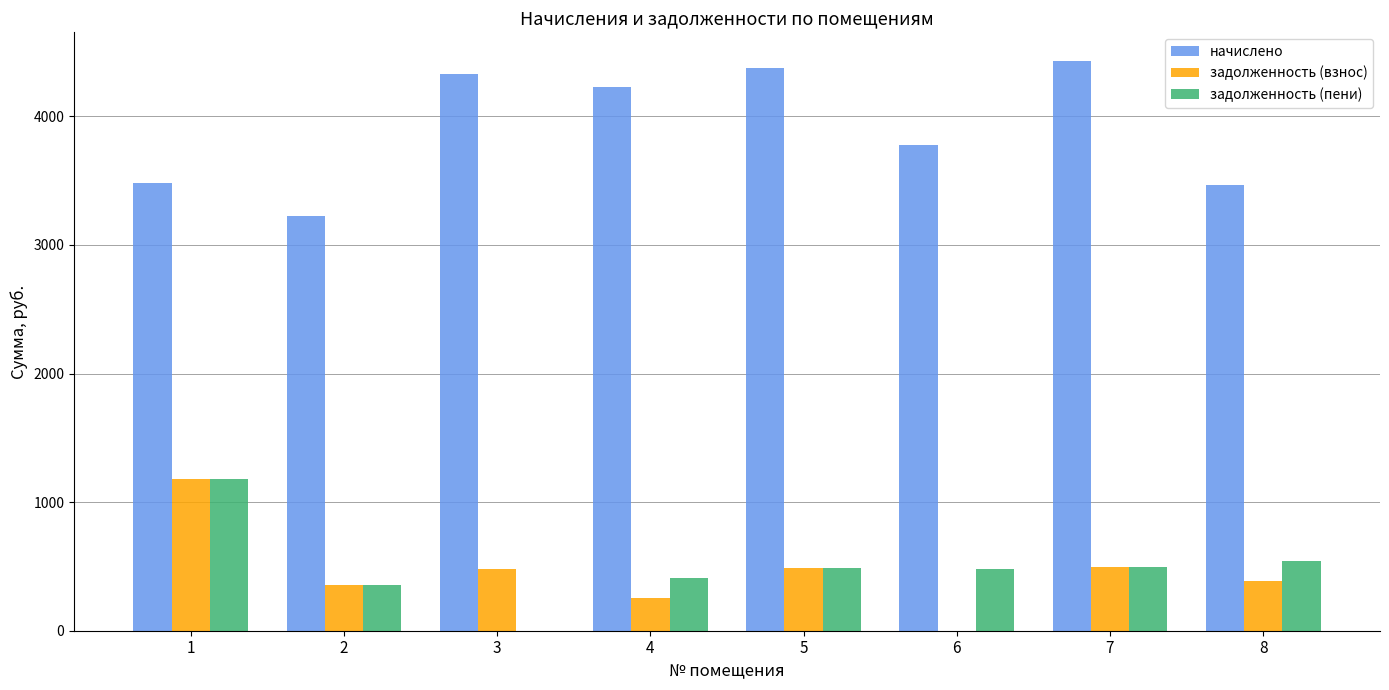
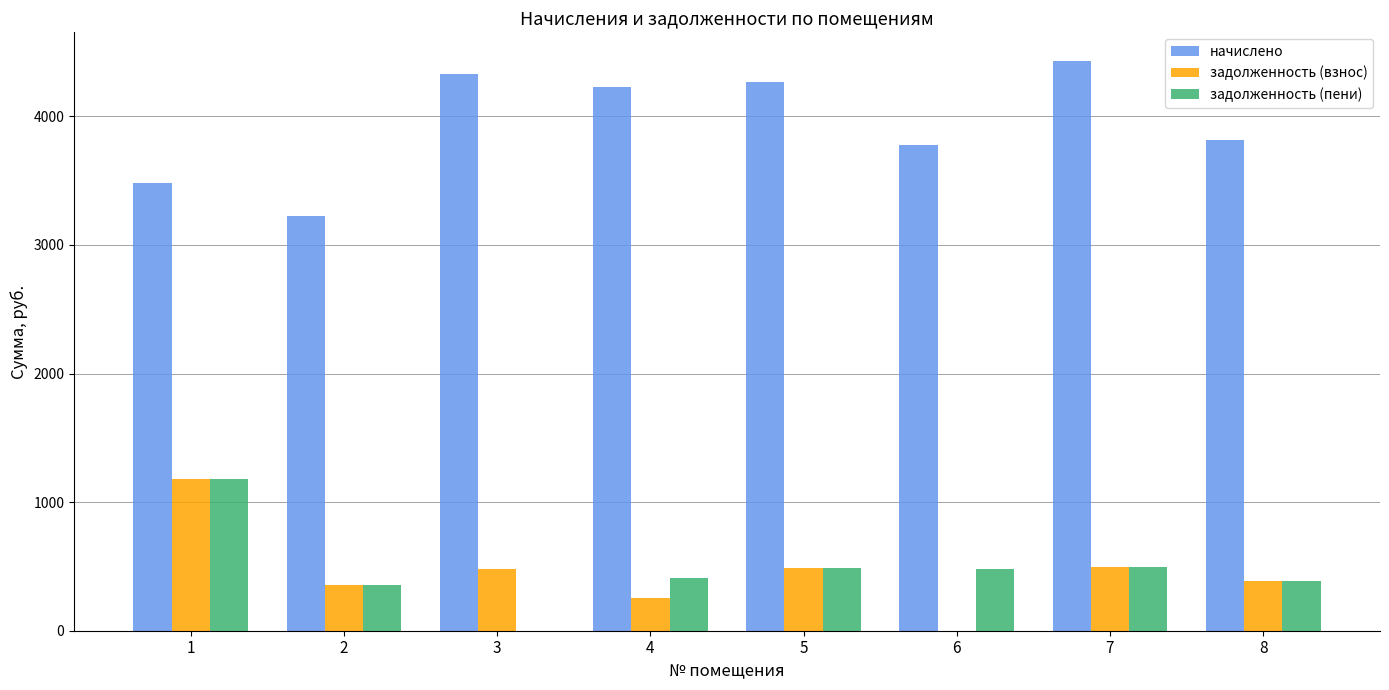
начислено, 5: 4380 -> 4270
начислено, 8: 3460 -> 3820
задолженность (пени), 8: 540 -> 380
